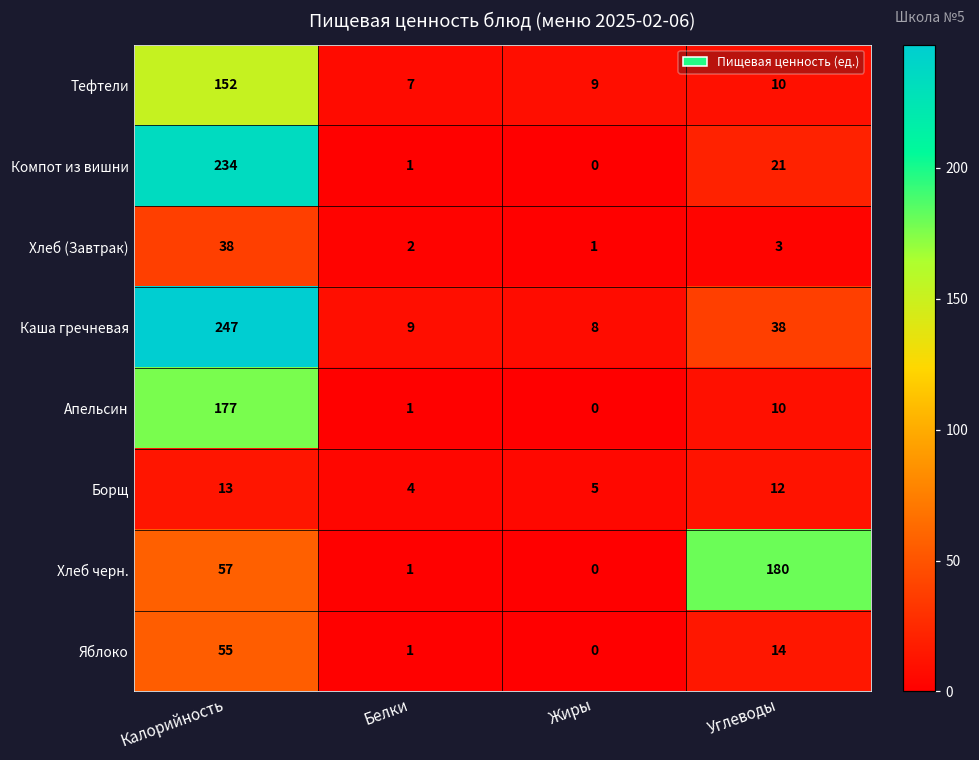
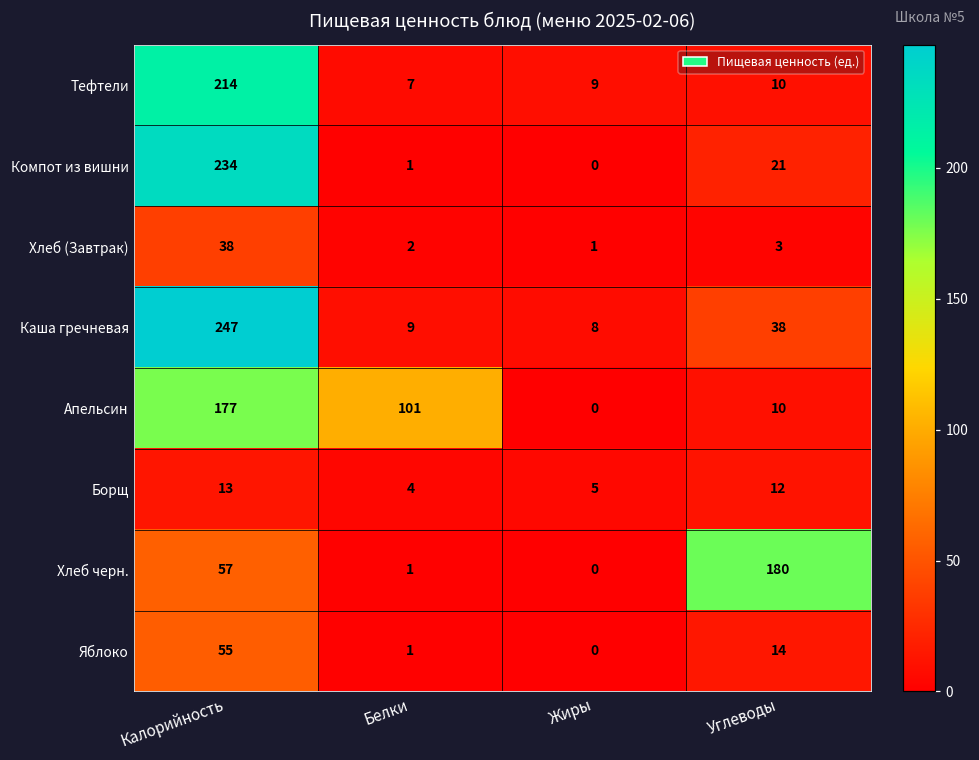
Тефтели, Калорийность: 152 -> 214
Апельсин, Белки: 1 -> 101
